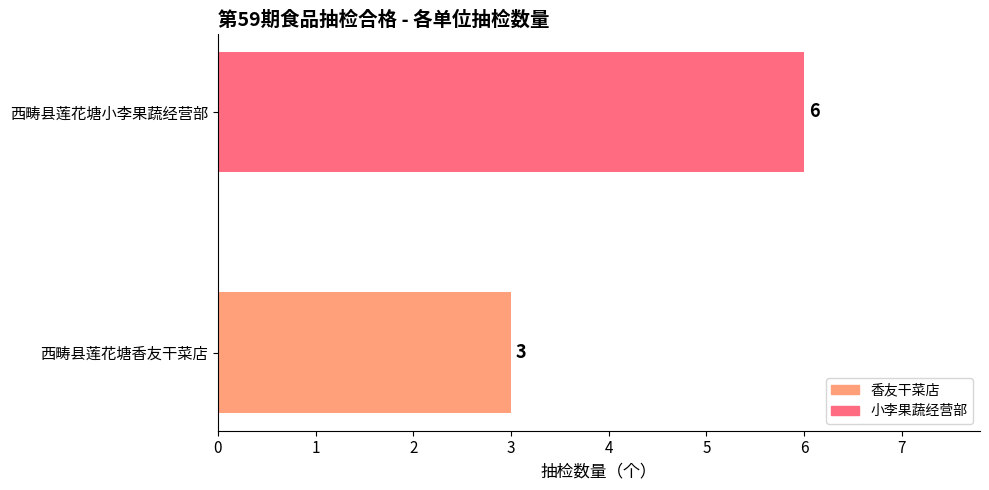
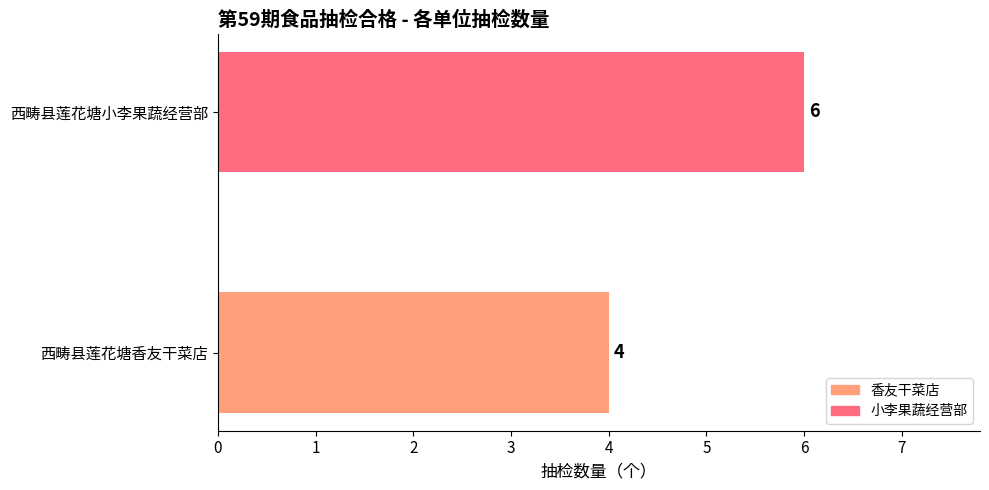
西畴县莲花塘香友干菜店: 3 -> 4
